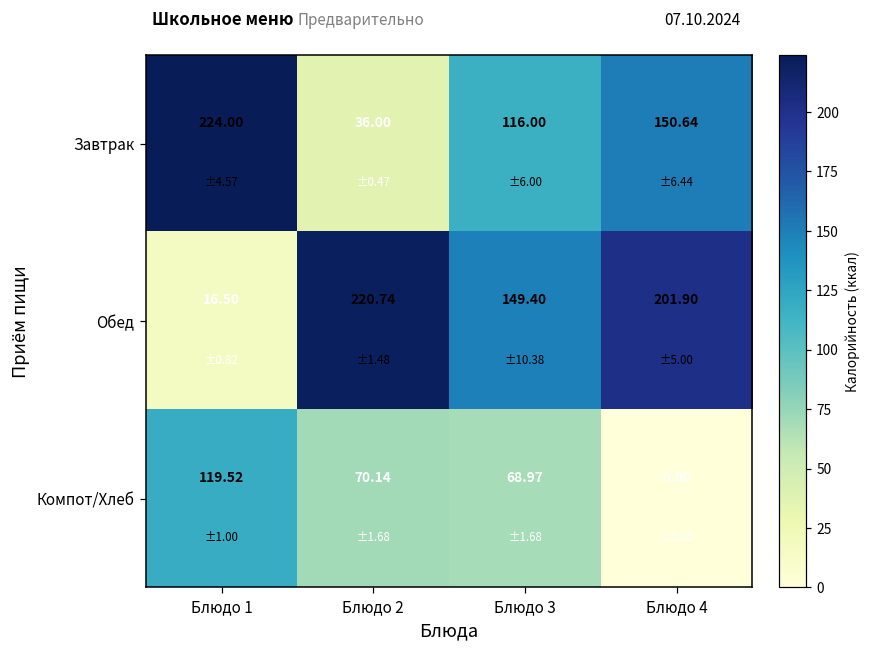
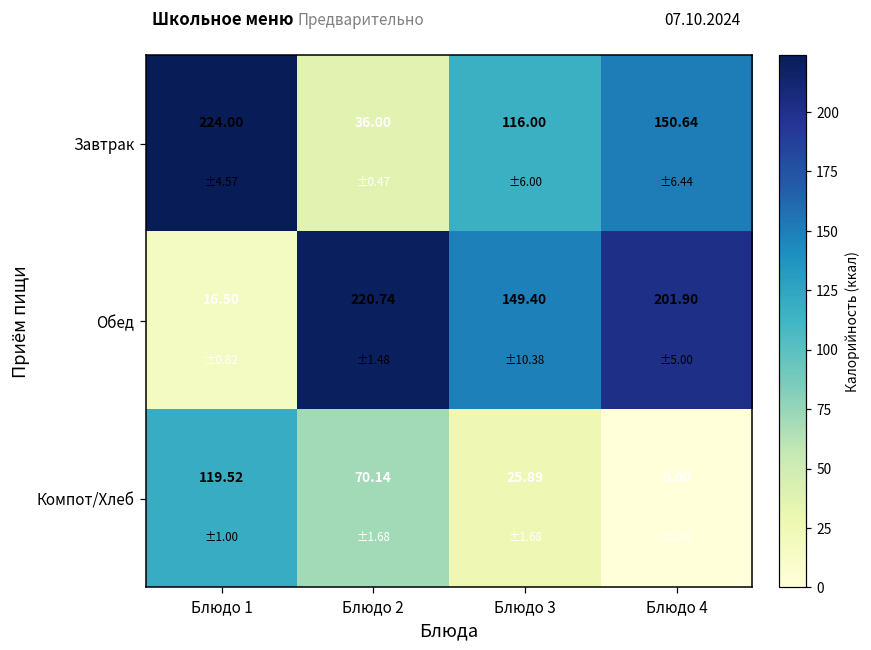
Компот/Хлеб, Блюдо 3: 68.97 -> 25.89
